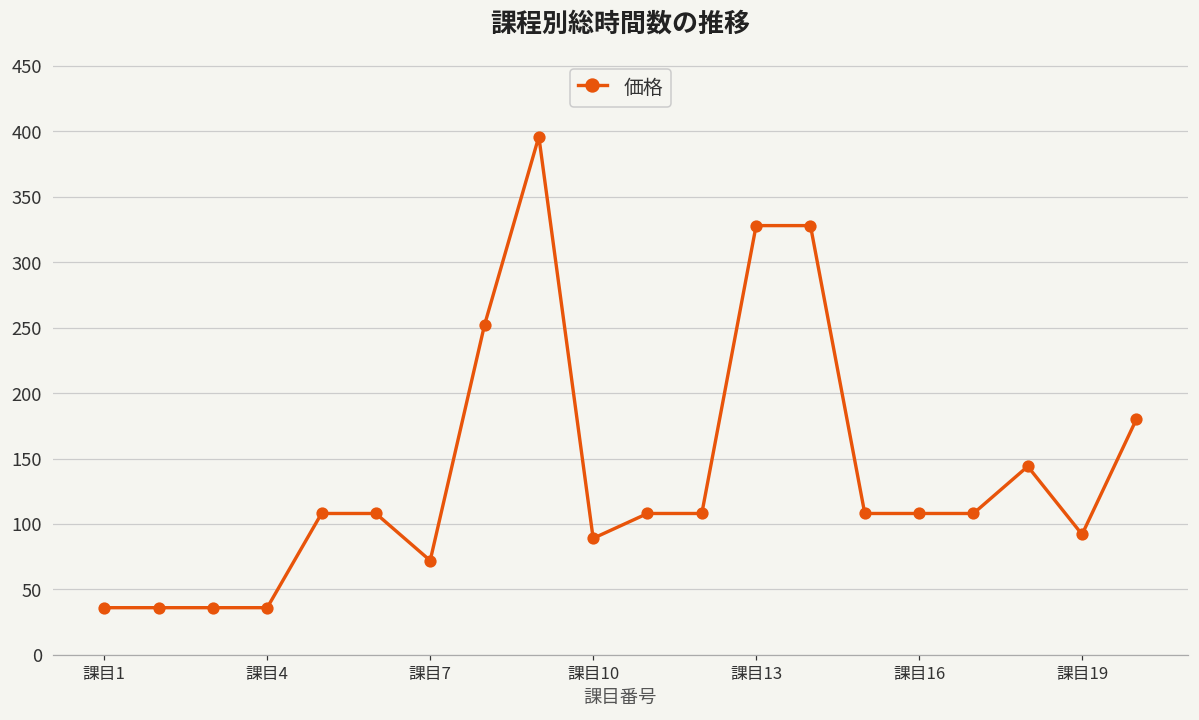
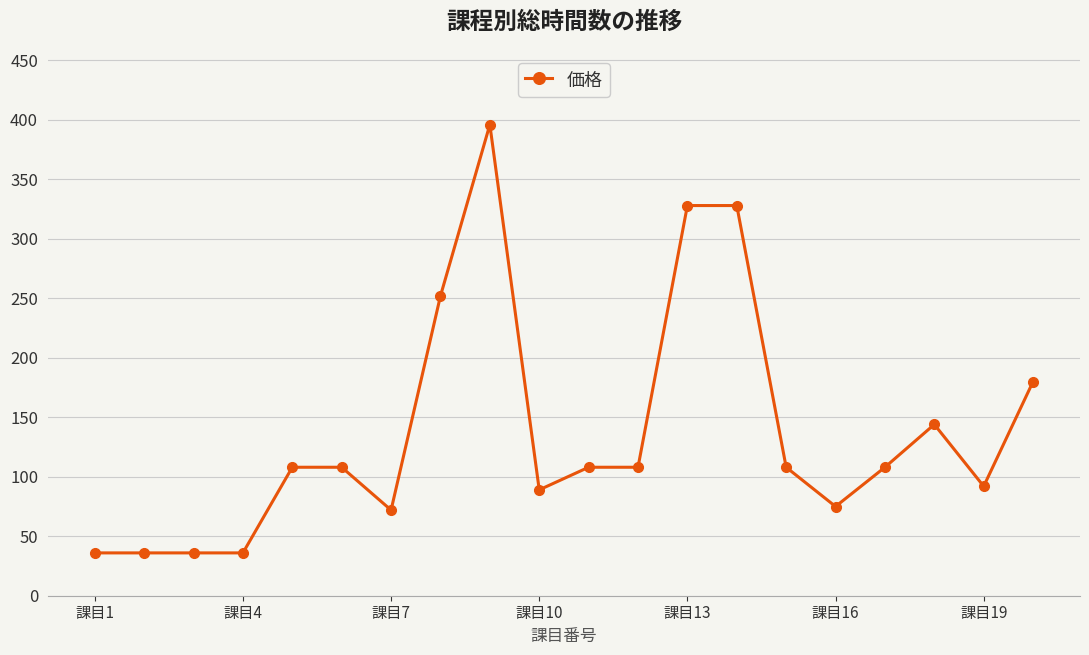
課目16: 108 -> 75
